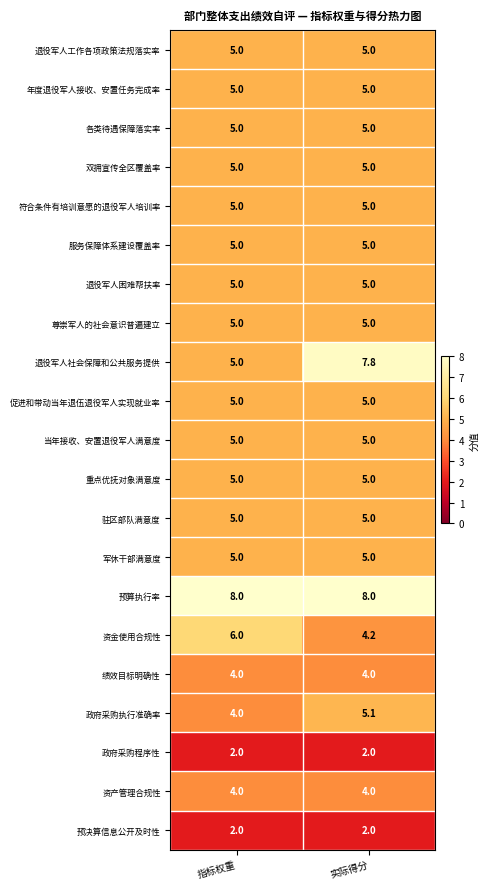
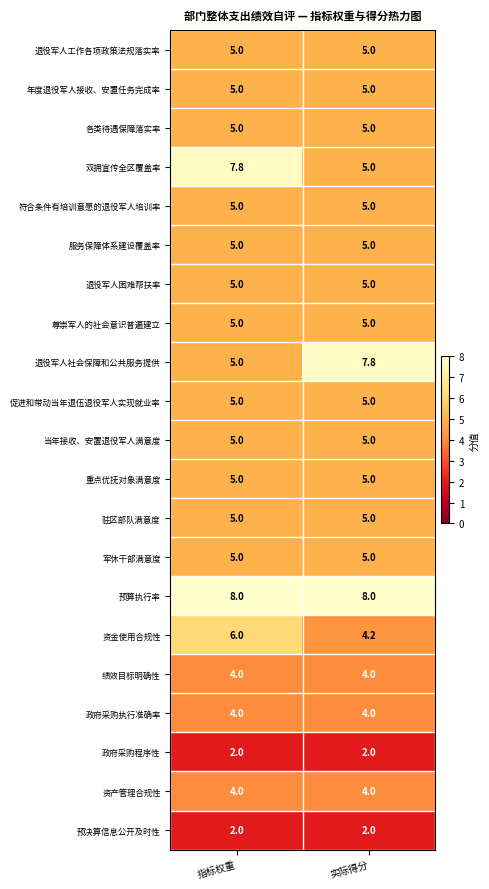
双拥宣传全区覆盖率, 指标权重: 5.0 -> 7.8
政府采购执行准确率, 实际得分: 5.1 -> 4.0
